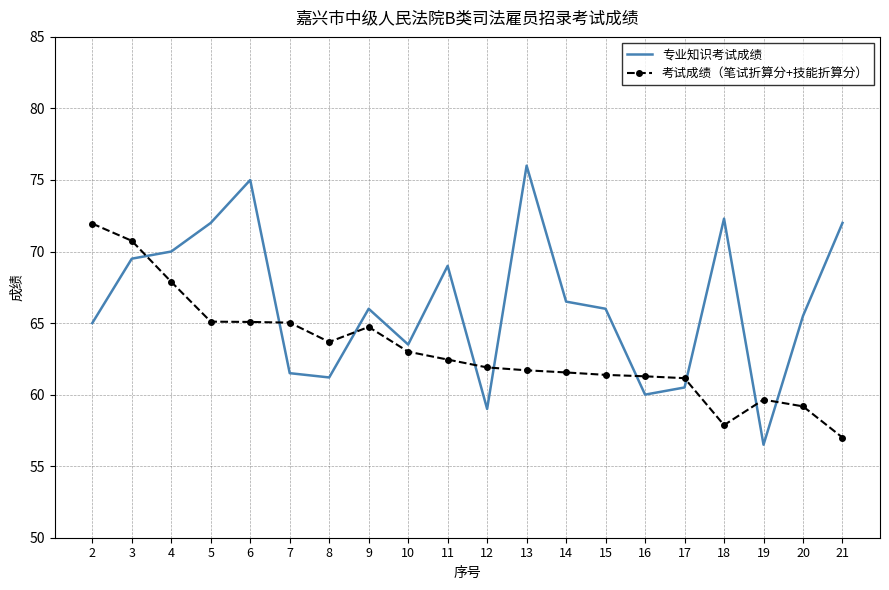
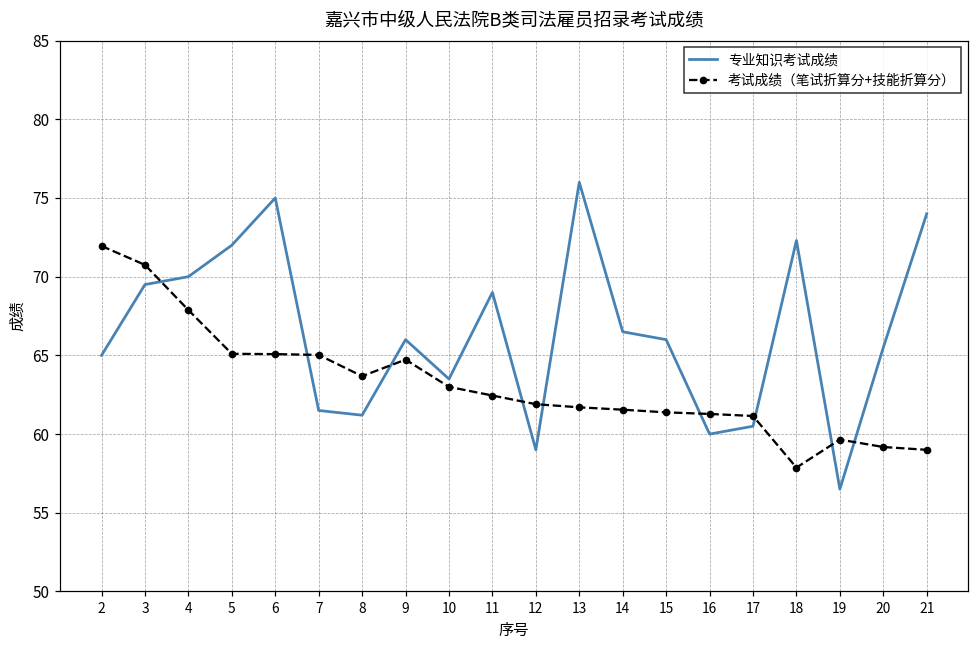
专业知识考试成绩, 21: 72 -> 74
考试成绩（笔试折算分+技能折算分）, 21: 57 -> 59
